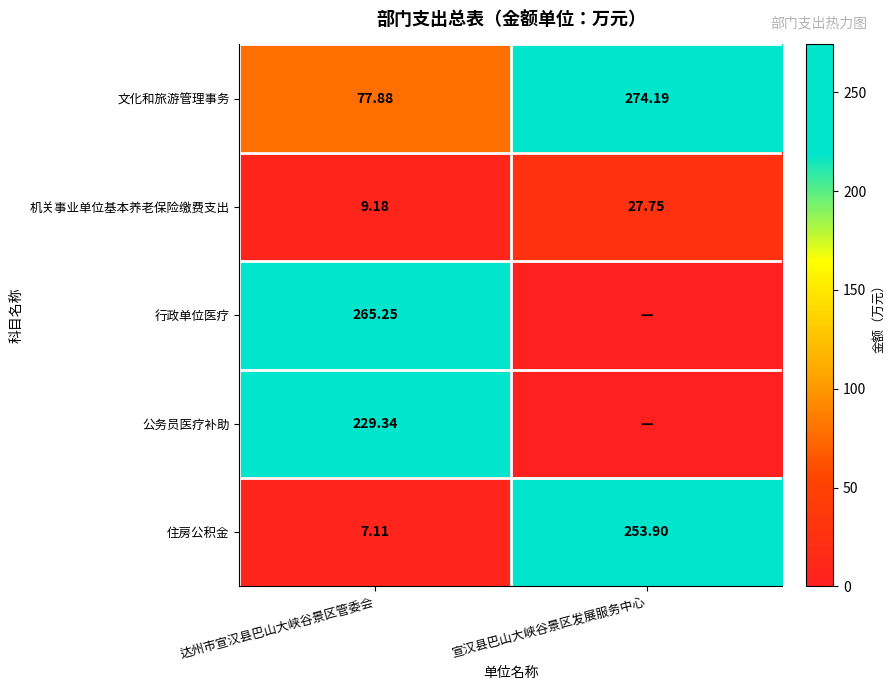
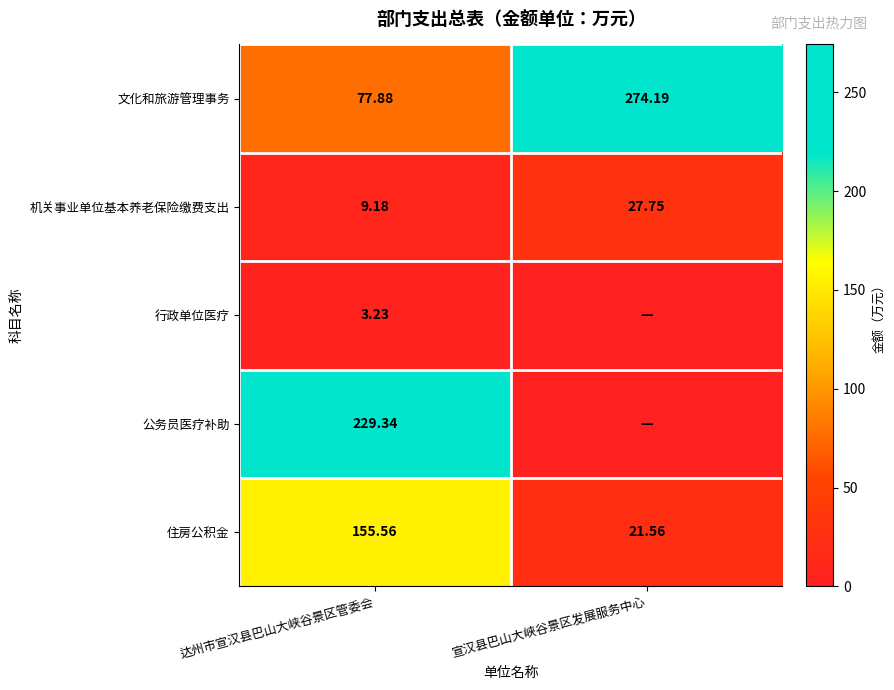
行政单位医疗, 达州市宣汉县巴山大峡谷景区管委会: 265.25 -> 3.23
住房公积金, 达州市宣汉县巴山大峡谷景区管委会: 7.11 -> 155.56
住房公积金, 宣汉县巴山大峡谷景区发展服务中心: 253.90 -> 21.56
